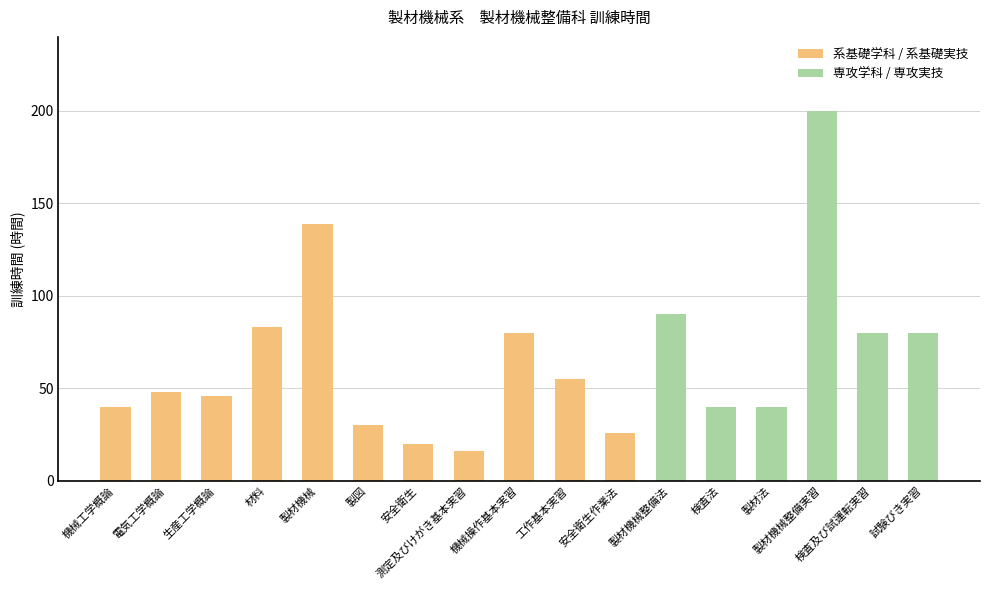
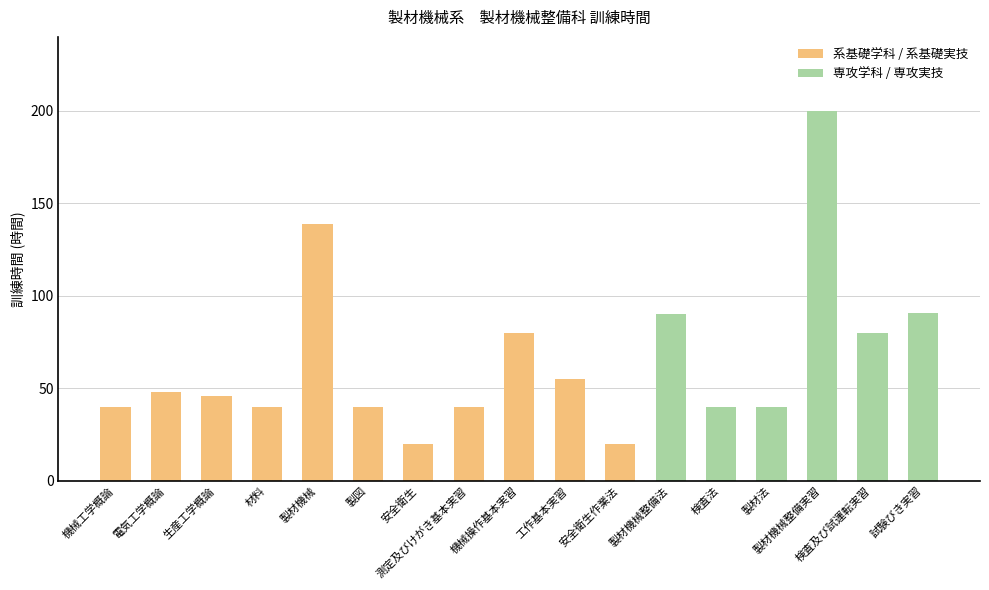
材料: 83 -> 40
製図: 30 -> 40
測定及びけがき基本実習: 16 -> 40
安全衛生作業法: 26 -> 20
試験びき実習: 80 -> 91
